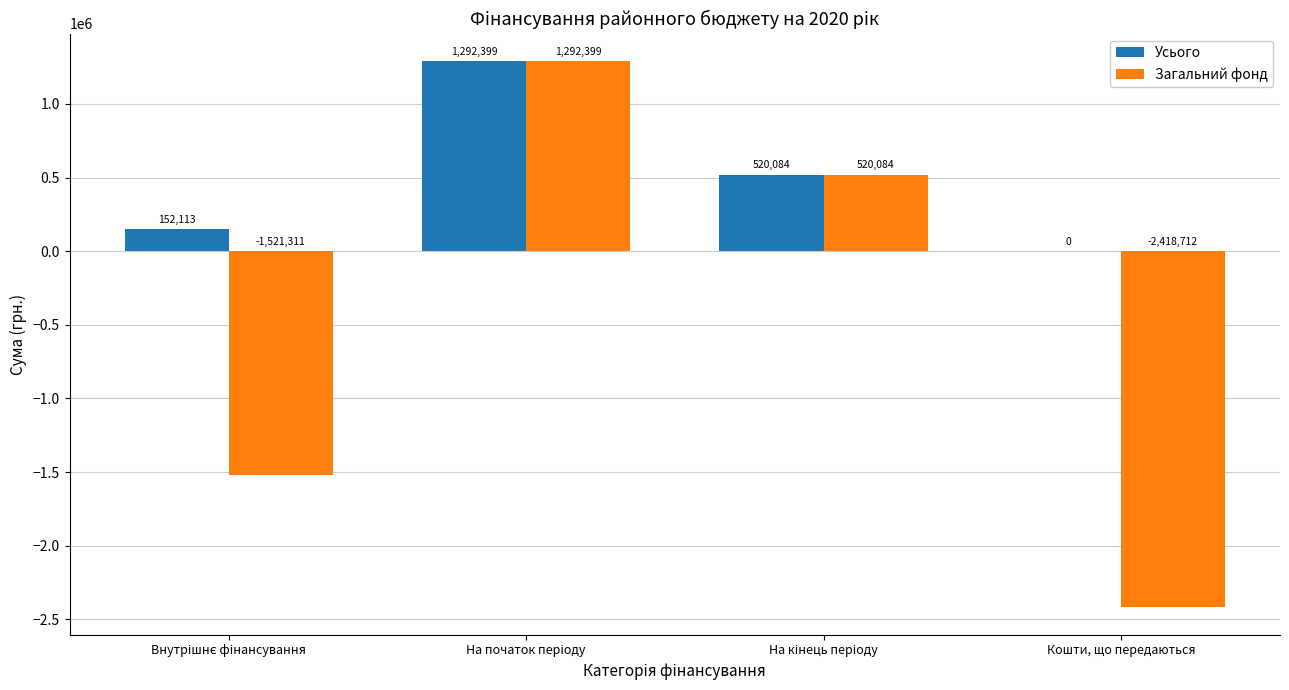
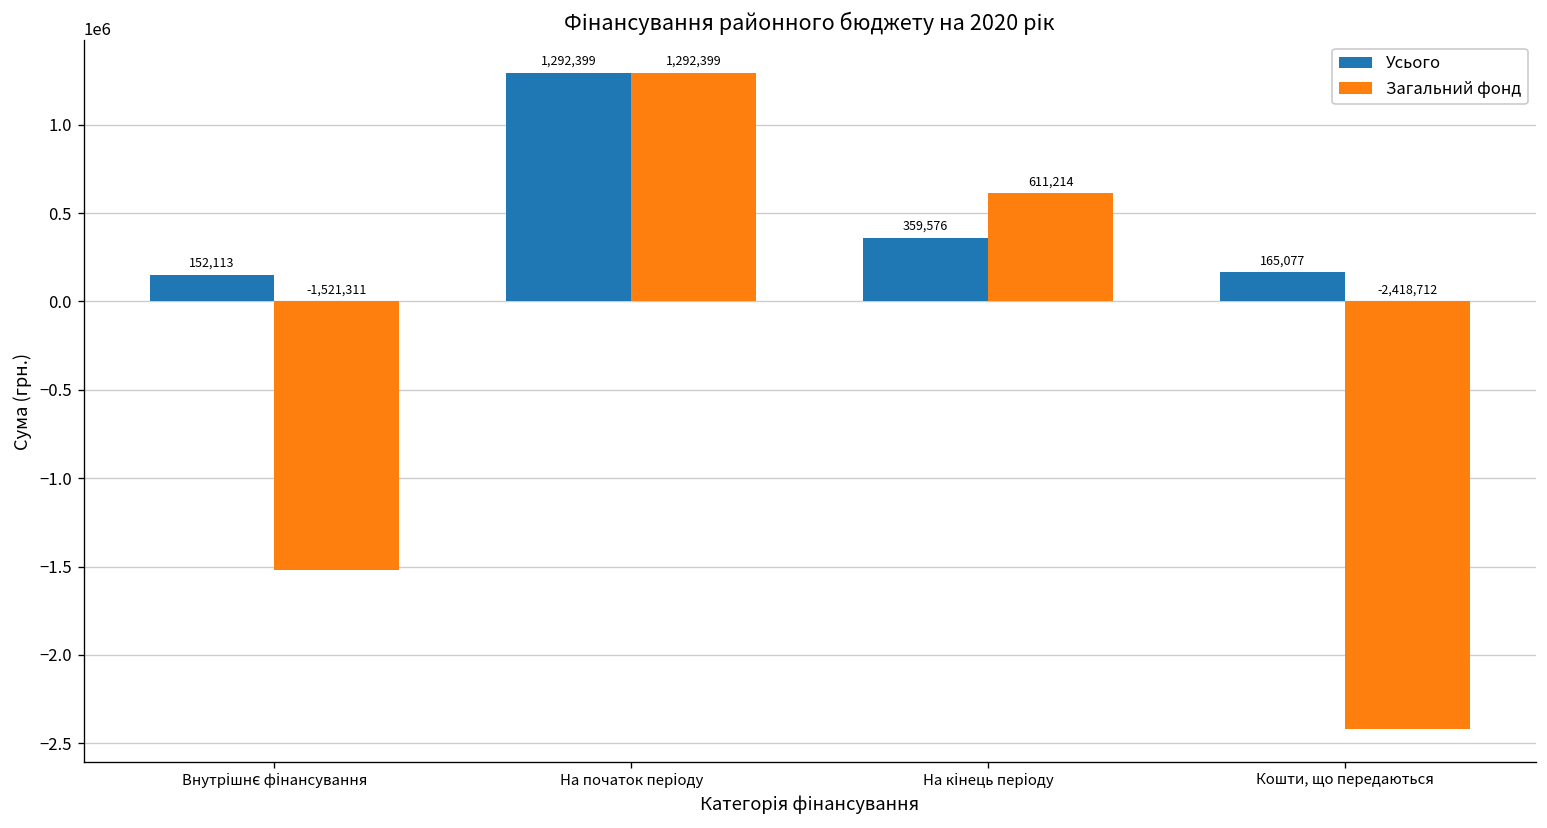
Усього, На кінець періоду: 520,084 -> 359,576
Загальний фонд, На кінець періоду: 520,084 -> 611,214
Усього, Кошти, що передаються: 0 -> 165,077
